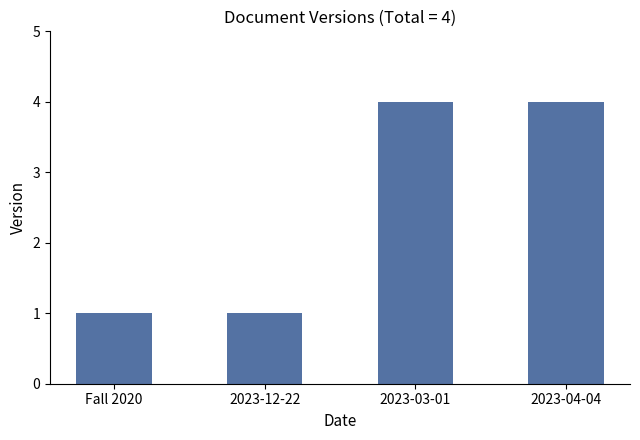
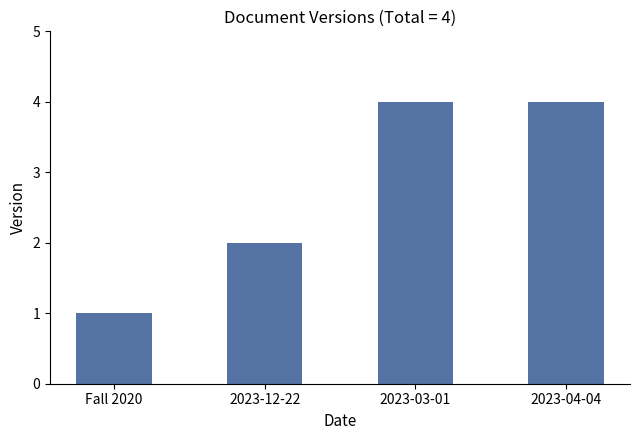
2023-12-22: 1 -> 2
